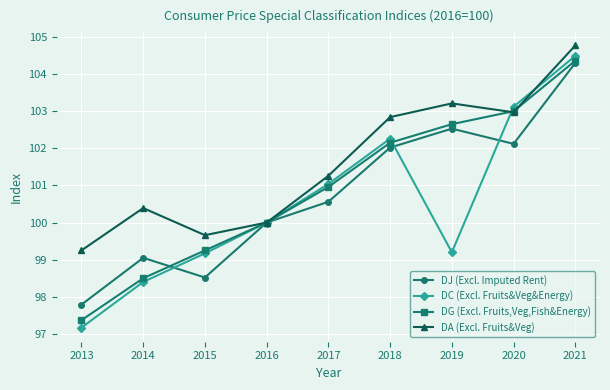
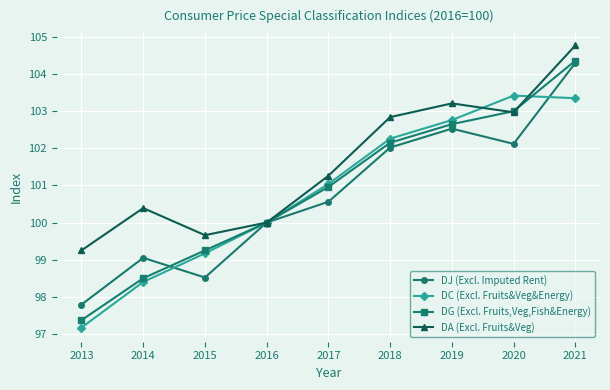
DC (Excl. Fruits&Veg&Energy), 2019: 99.2 -> 102.8
DC (Excl. Fruits&Veg&Energy), 2020: 103.1 -> 103.4
DC (Excl. Fruits&Veg&Energy), 2021: 104.5 -> 103.4
